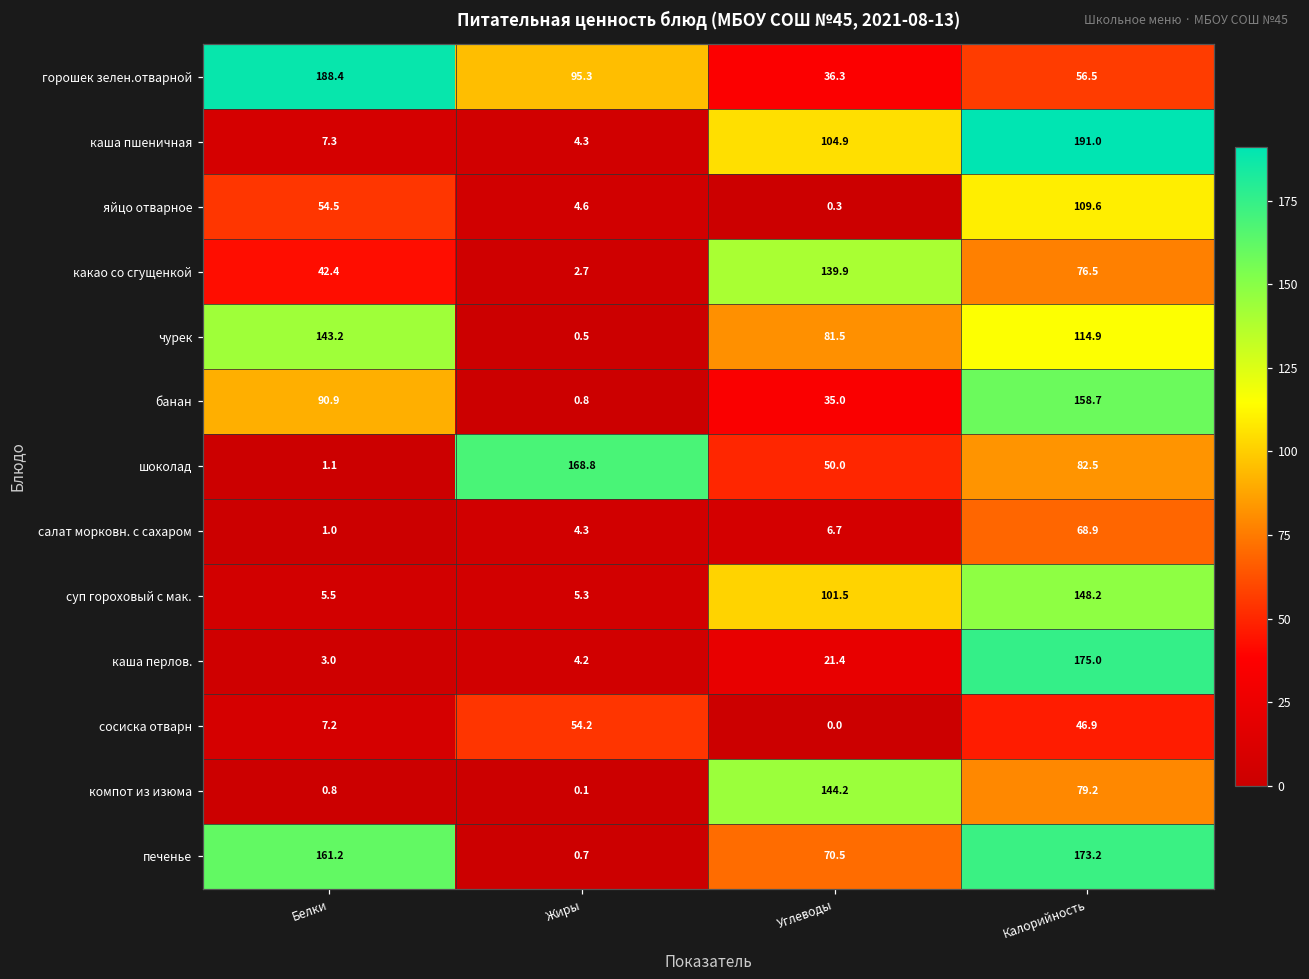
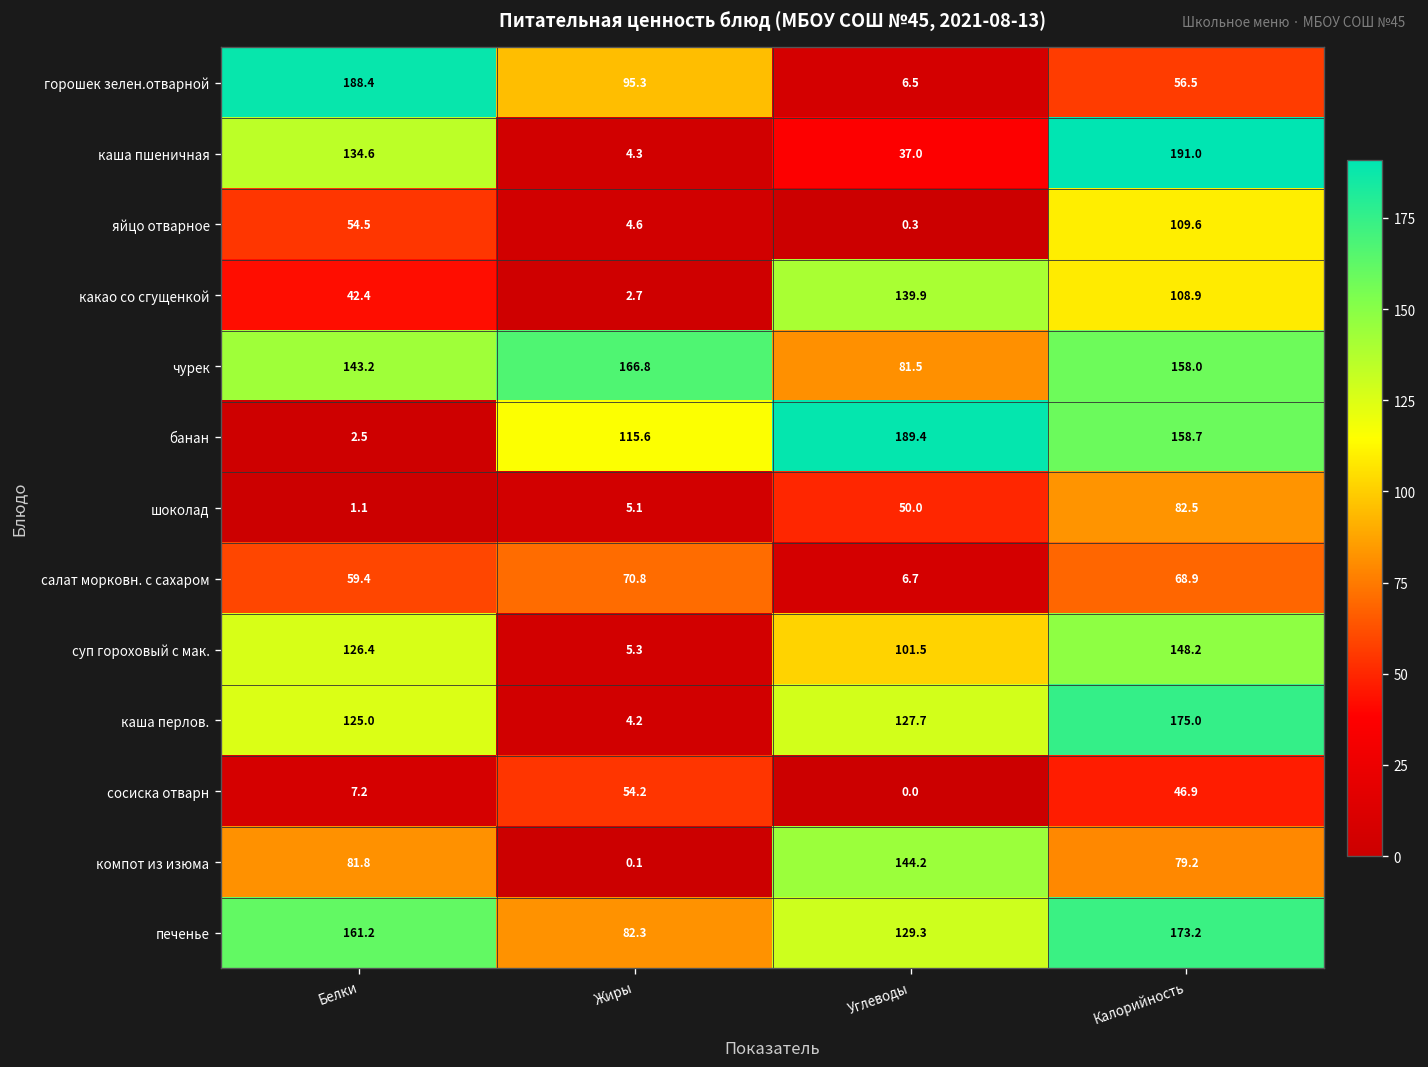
горошек зелен.отварной, Углеводы: 36.3 -> 6.5
каша пшеничная, Белки: 7.3 -> 134.6
каша пшеничная, Углеводы: 104.9 -> 37.0
какао со сгущенкой, Калорийность: 76.5 -> 108.9
чурек, Жиры: 0.5 -> 166.8
чурек, Калорийность: 114.9 -> 158.0
банан, Белки: 90.9 -> 2.5
банан, Жиры: 0.8 -> 115.6
банан, Углеводы: 35.0 -> 189.4
шоколад, Жиры: 168.8 -> 5.1
салат морковн. с сахаром, Белки: 1.0 -> 59.4
салат морковн. с сахаром, Жиры: 4.3 -> 70.8
суп гороховый с мак., Белки: 5.5 -> 126.4
каша перлов., Белки: 3.0 -> 125.0
каша перлов., Углеводы: 21.4 -> 127.7
компот из изюма, Белки: 0.8 -> 81.8
печенье, Жиры: 0.7 -> 82.3
печенье, Углеводы: 70.5 -> 129.3
